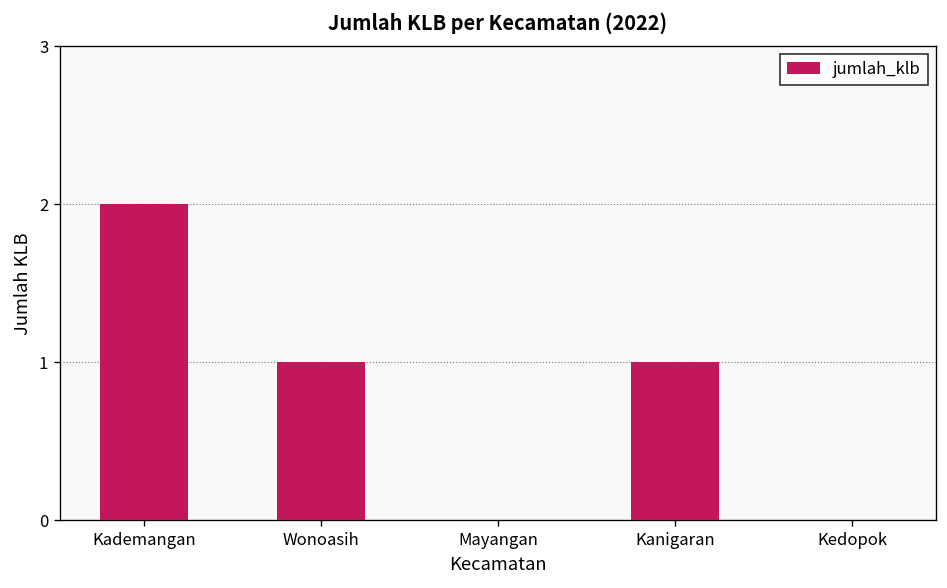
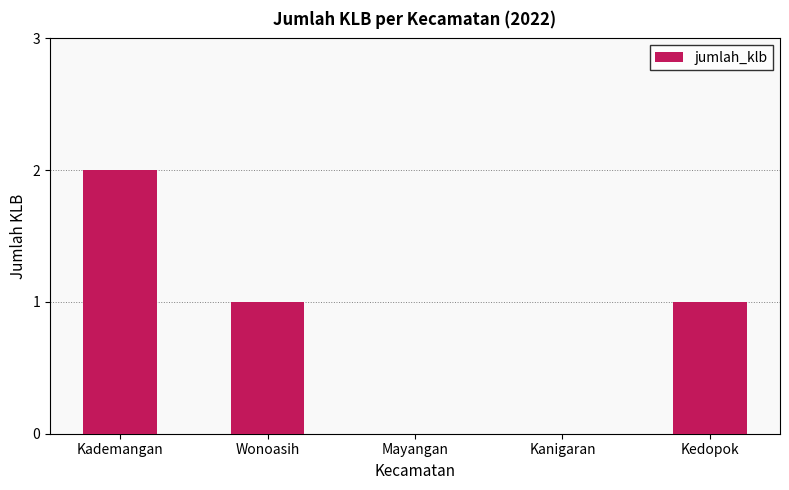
Kanigaran: 1 -> 0
Kedopok: 0 -> 1
